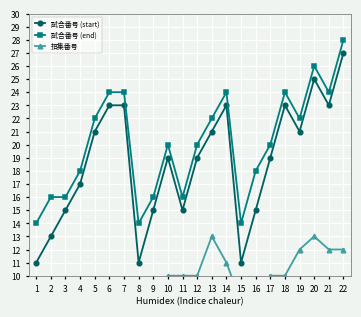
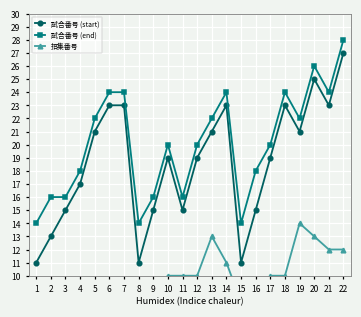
招集番号, 19: 12 -> 14
